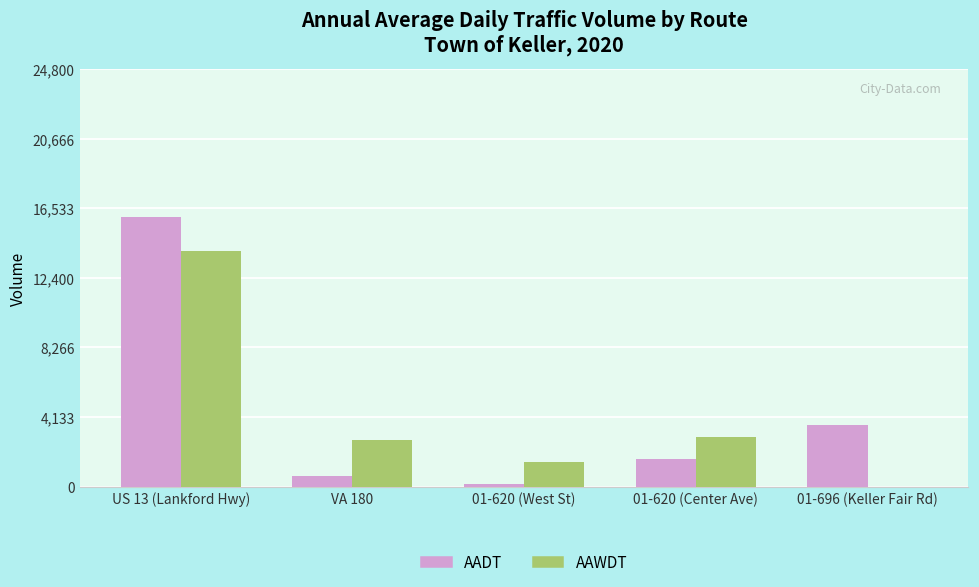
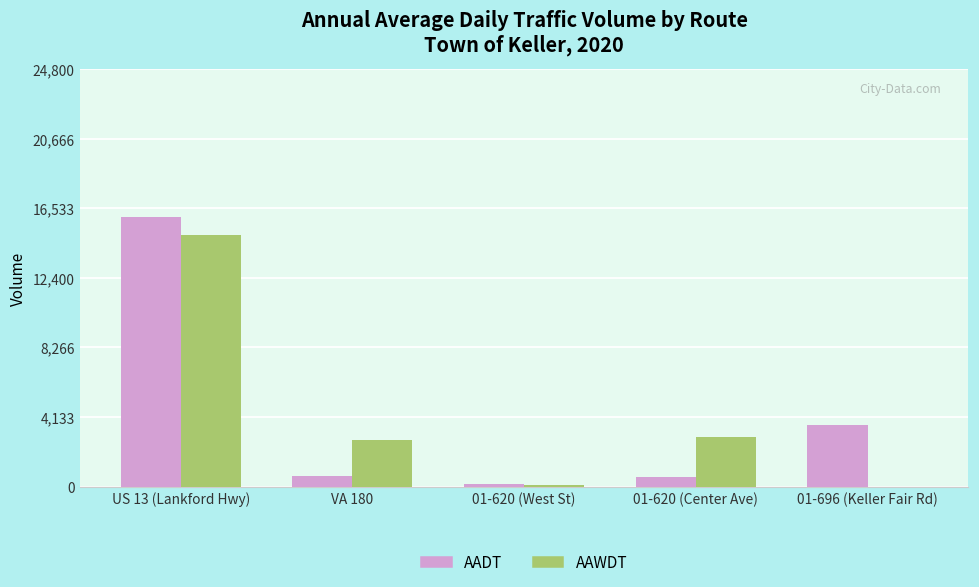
AAWDT, US 13 (Lankford Hwy): 14,000 -> 14,900
AAWDT, 01-620 (West St): 1,500 -> 100
AADT, 01-620 (Center Ave): 1,700 -> 600
